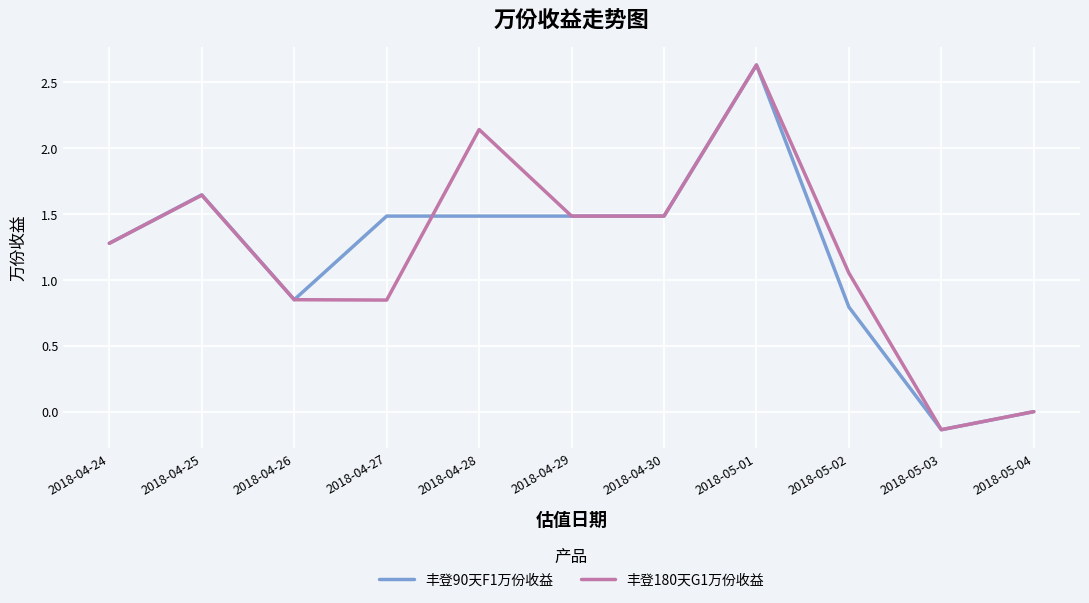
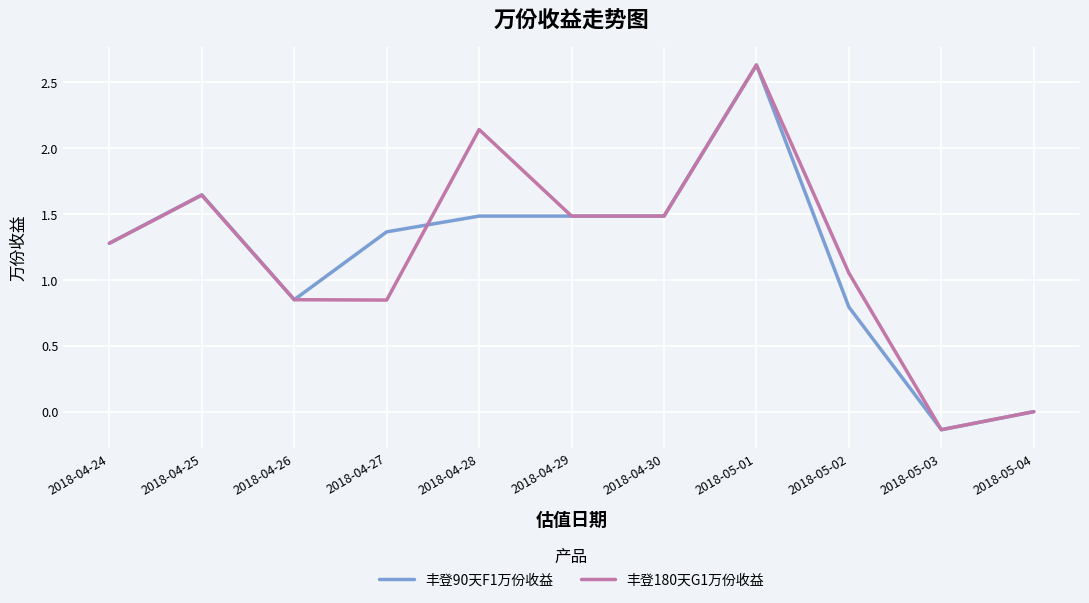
丰登90天F1万份收益, 2018-04-27: 1.48 -> 1.37
